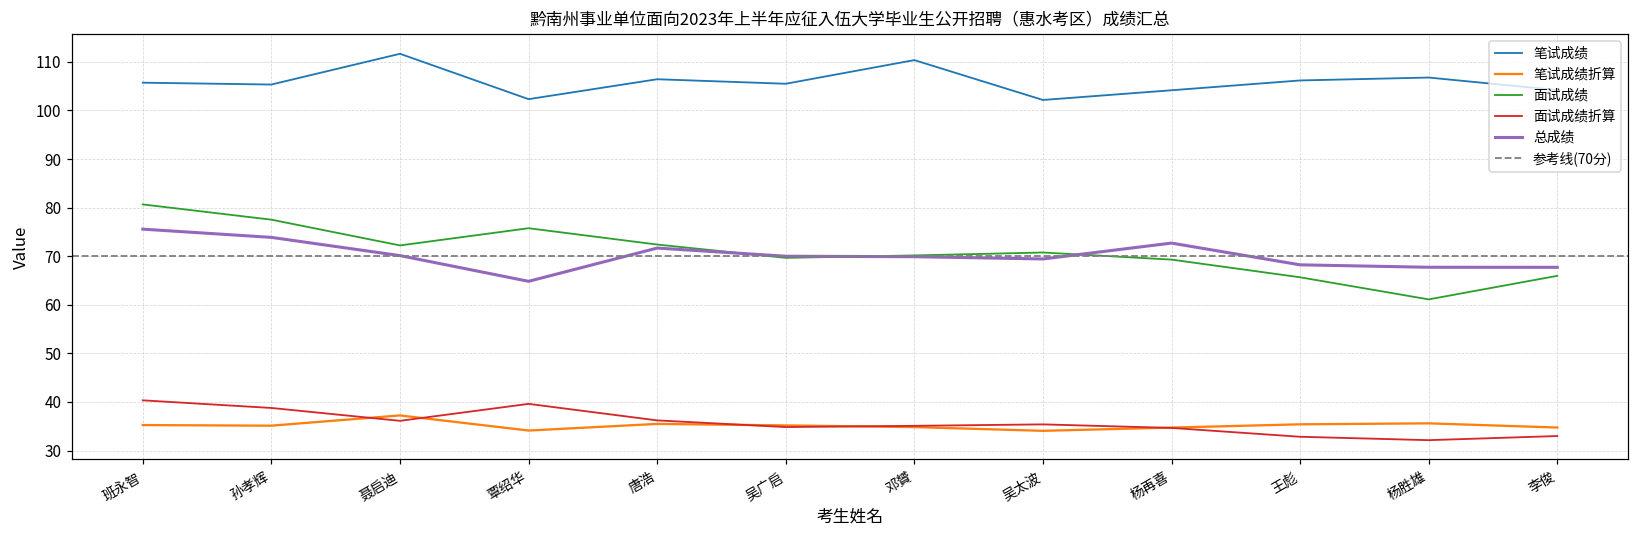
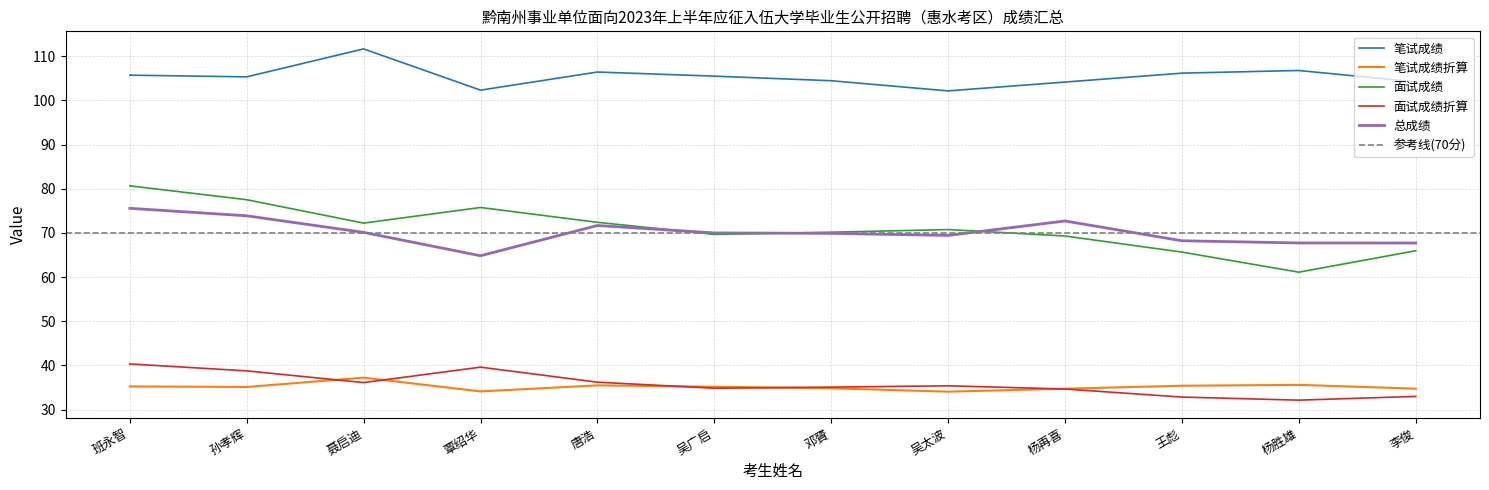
笔试成绩, 邓贇: 110 -> 104
